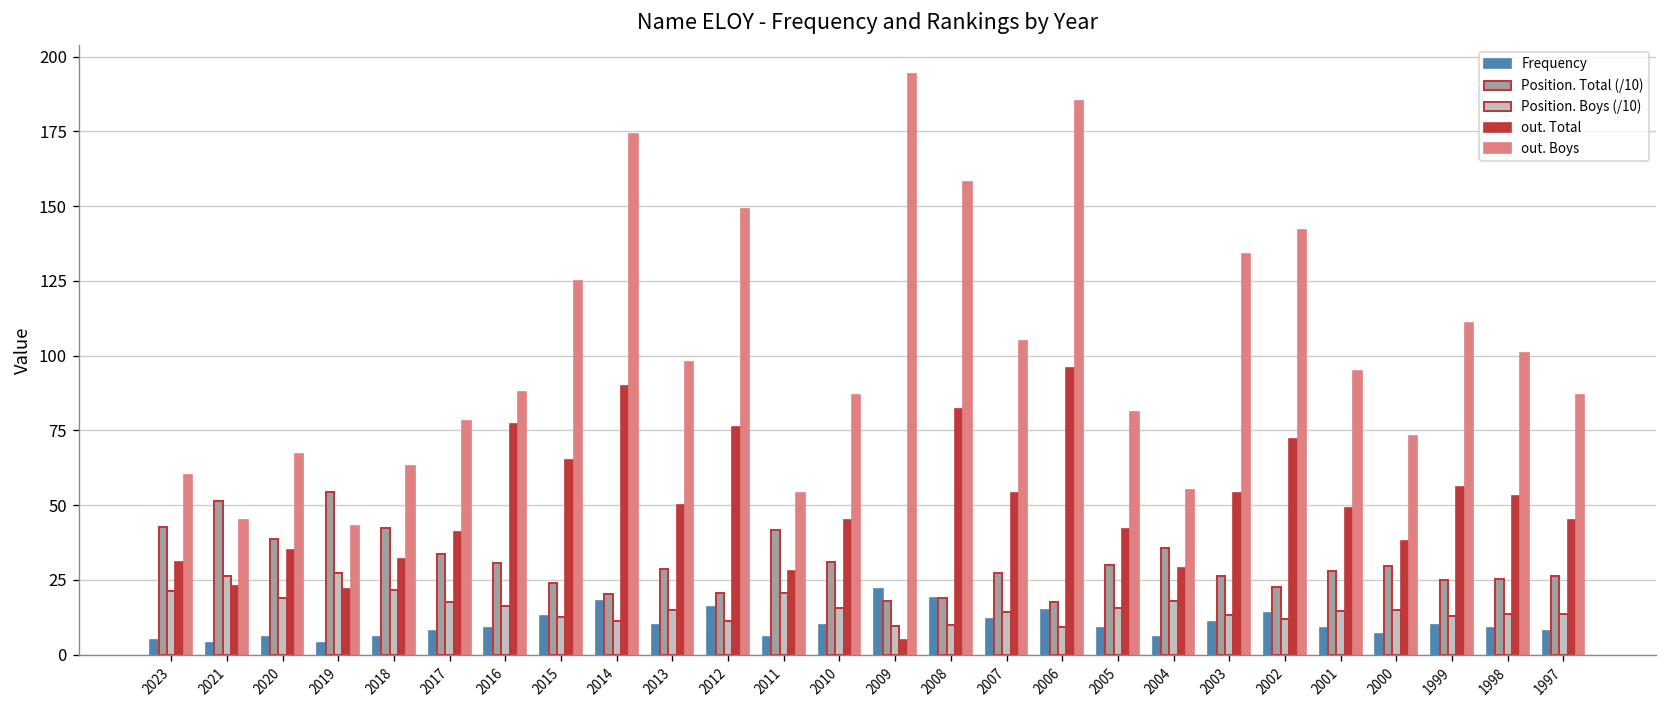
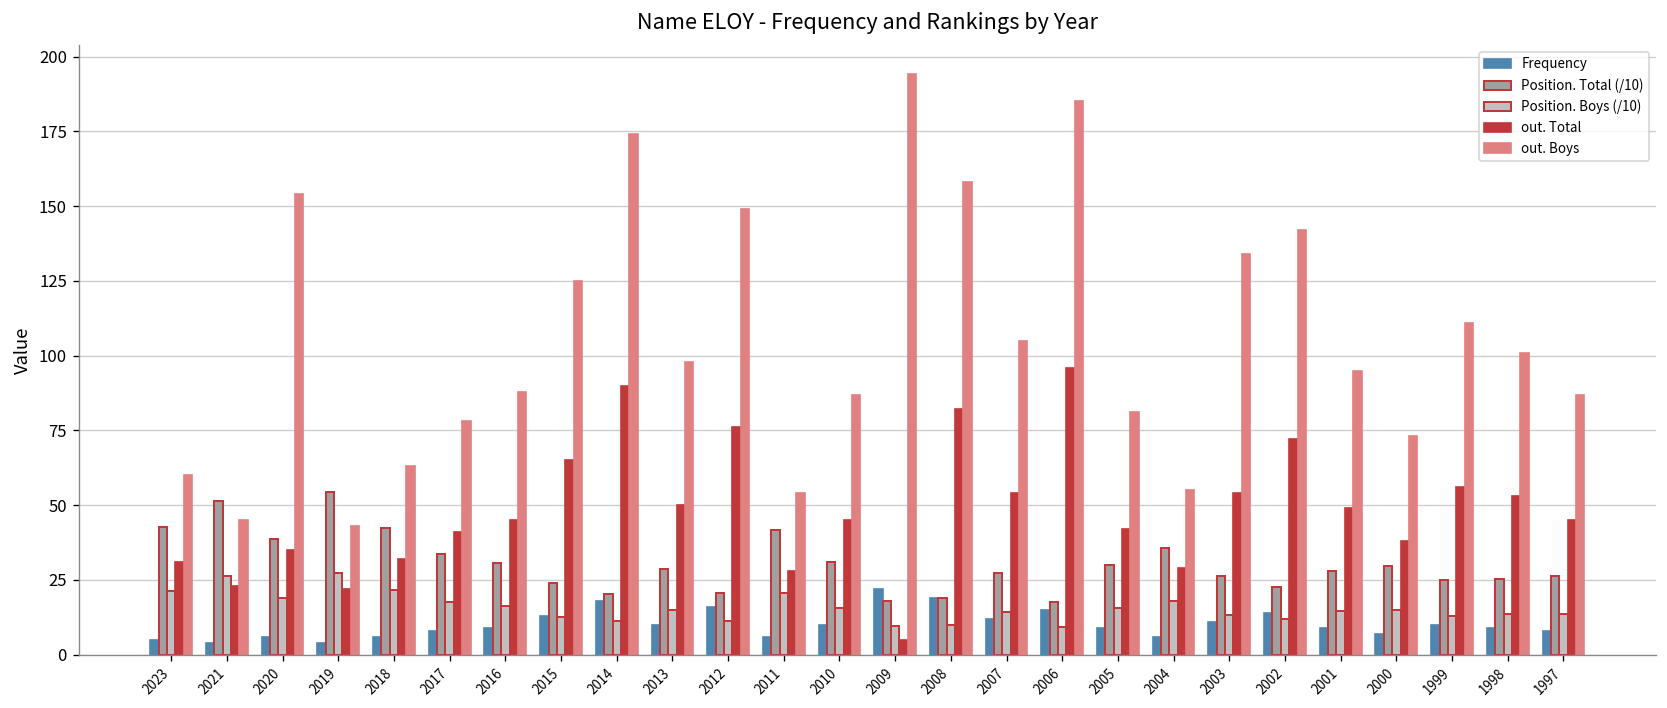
out. Boys, 2020: 67 -> 154
out. Total, 2016: 77 -> 45
